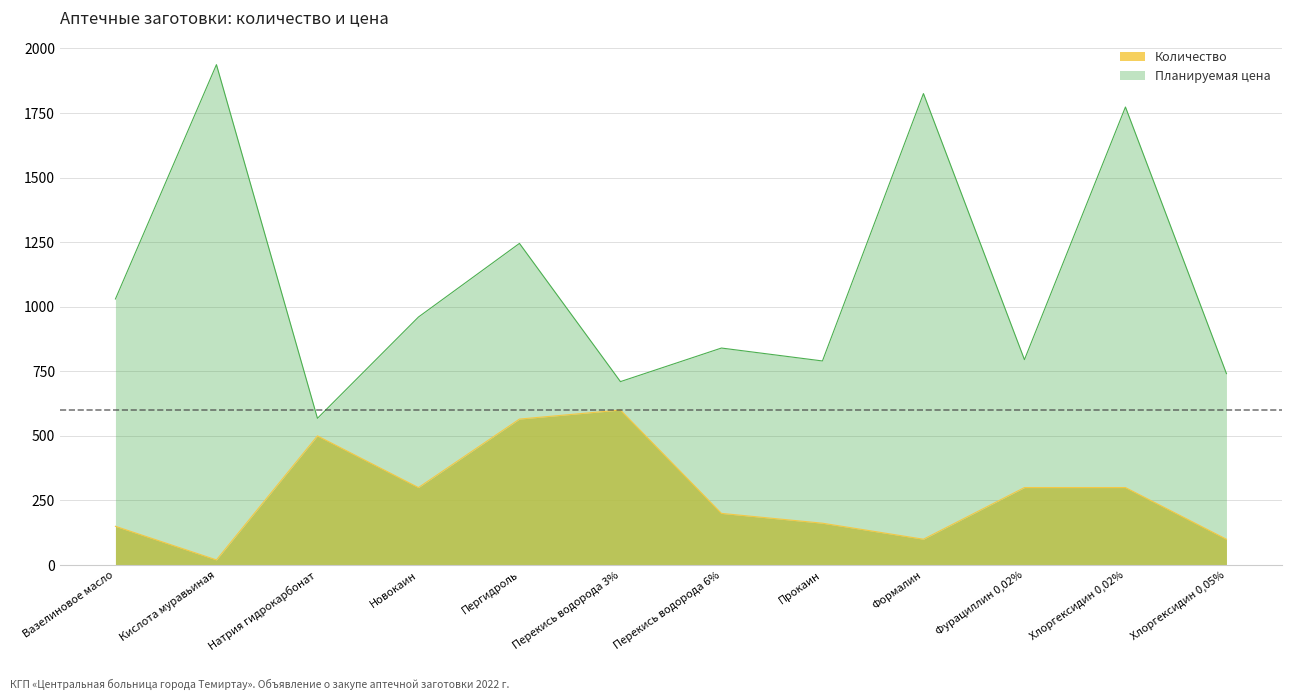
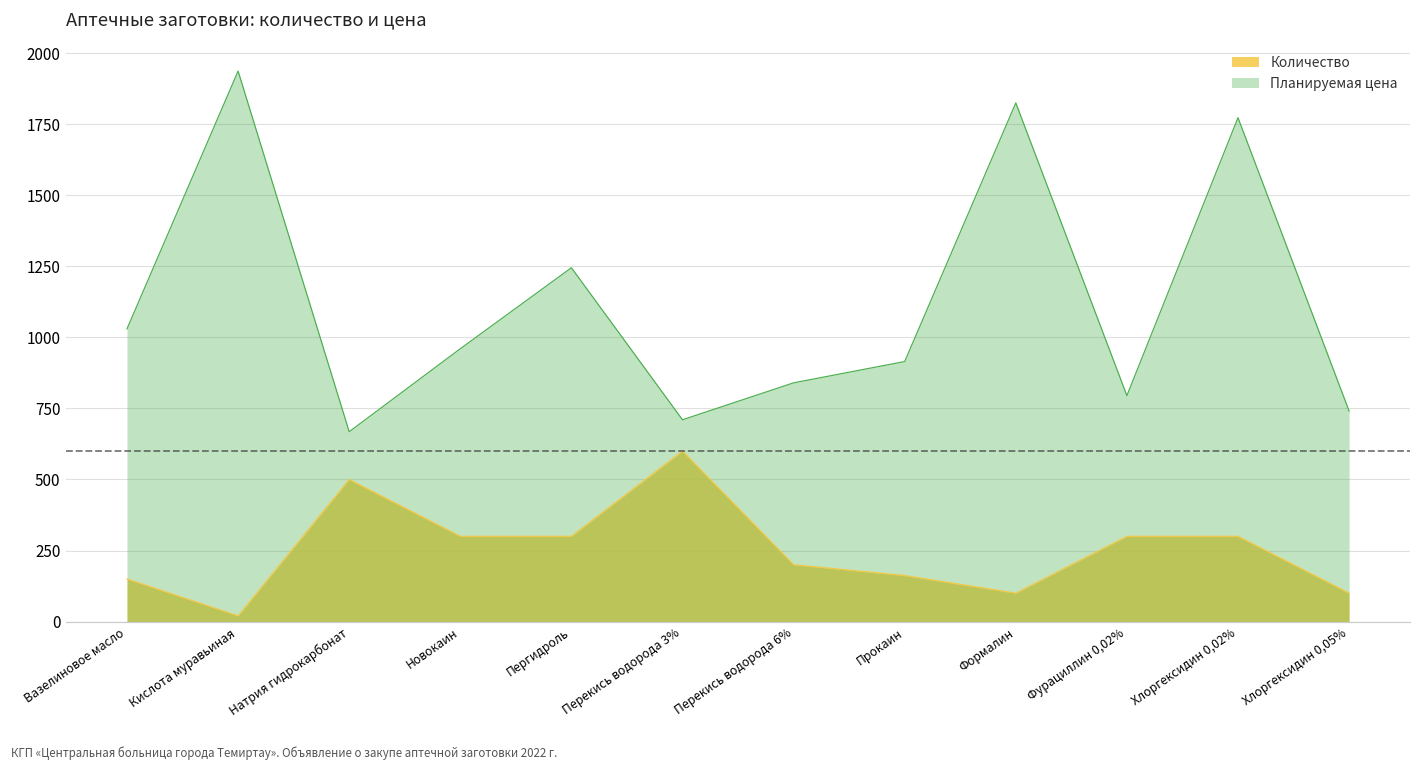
Планируемая цена, Натрия гидрокарбонат: 570 -> 670
Количество, Пергидроль: 570 -> 300
Планируемая цена, Прокаин: 790 -> 920
